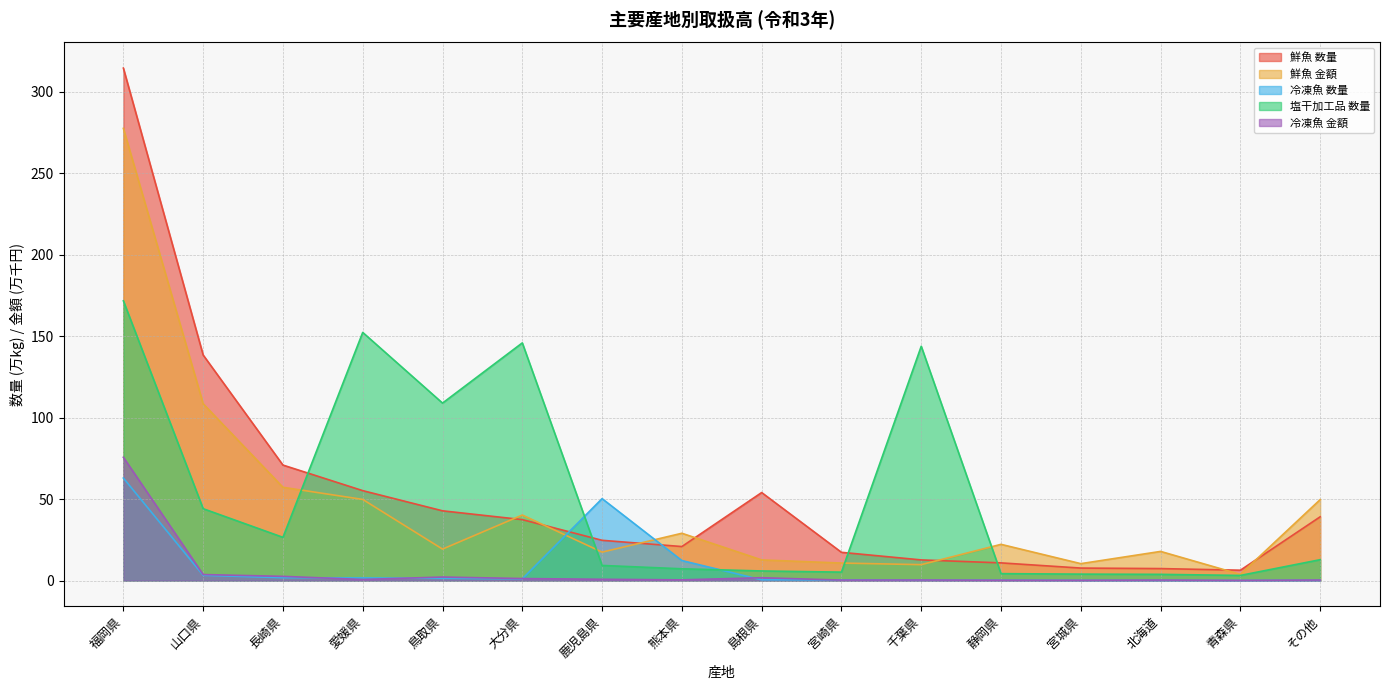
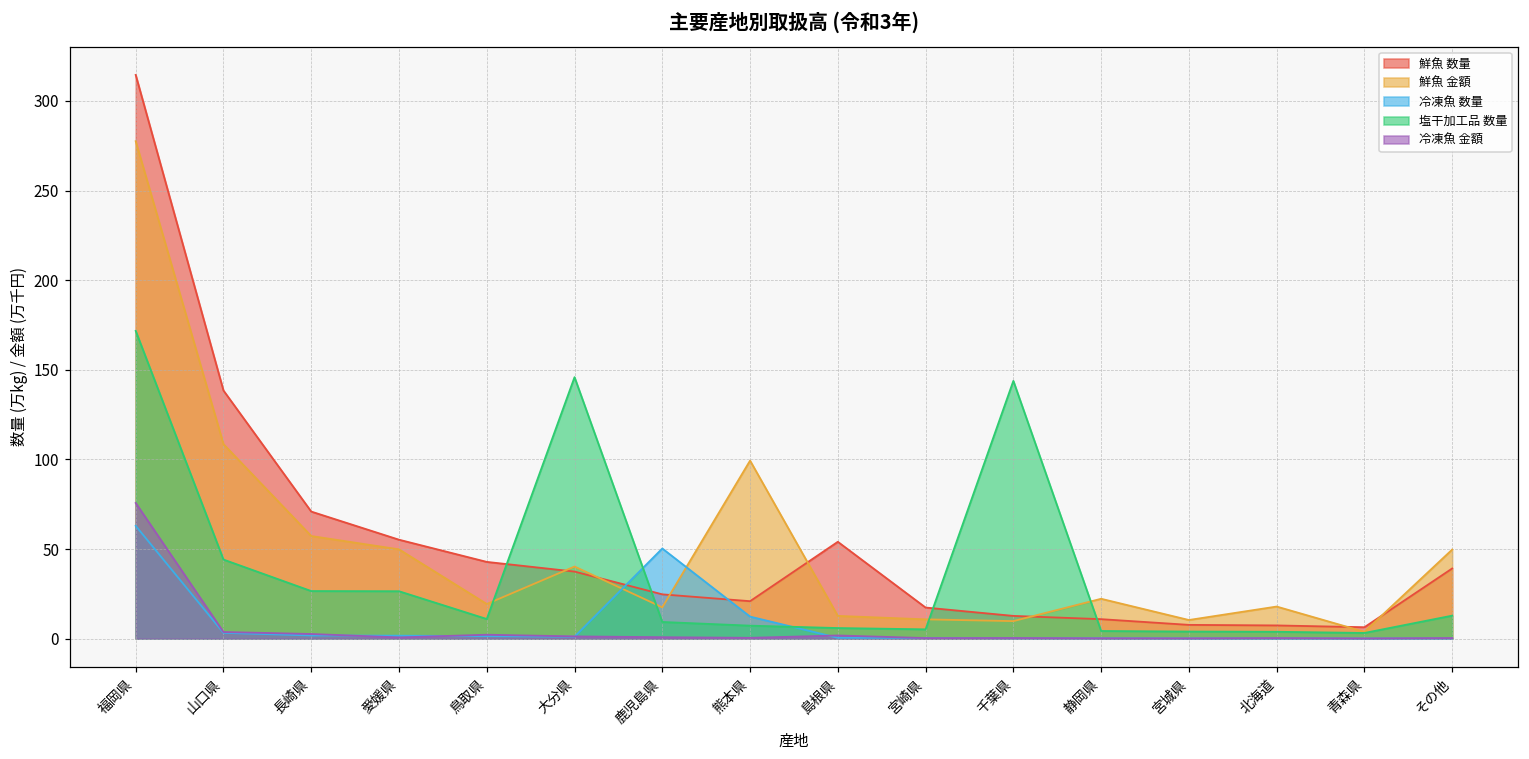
塩干加工品 数量, 愛媛県: 152 -> 26
塩干加工品 数量, 鳥取県: 109 -> 11
鮮魚 金額, 熊本県: 29 -> 99
